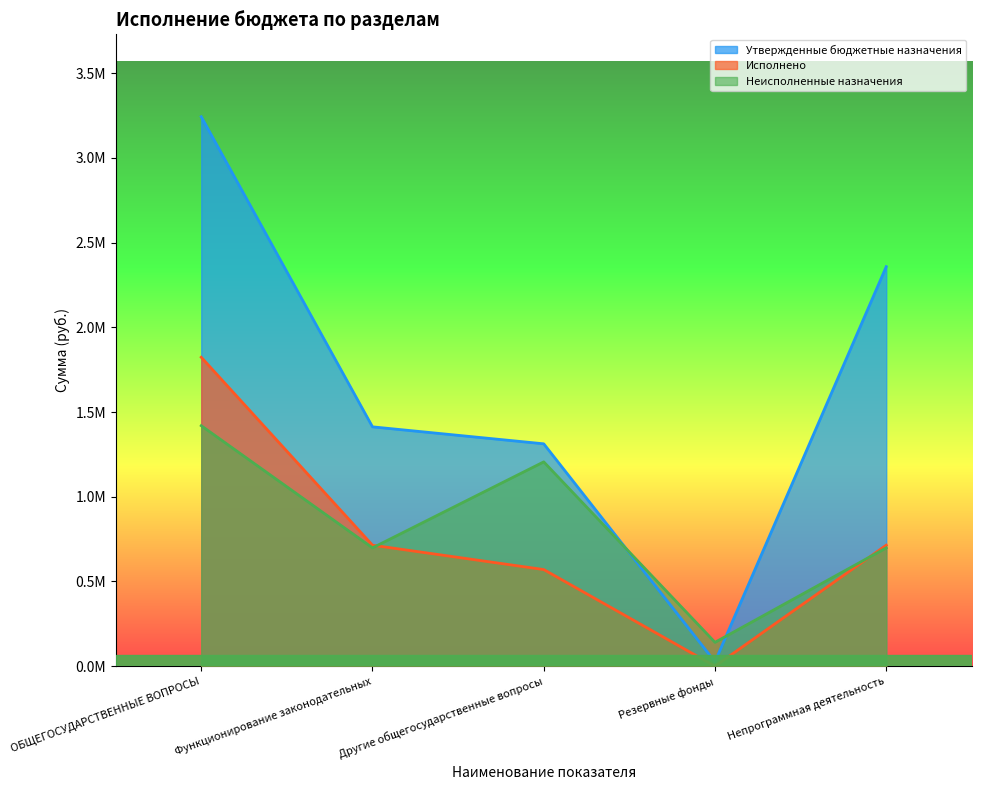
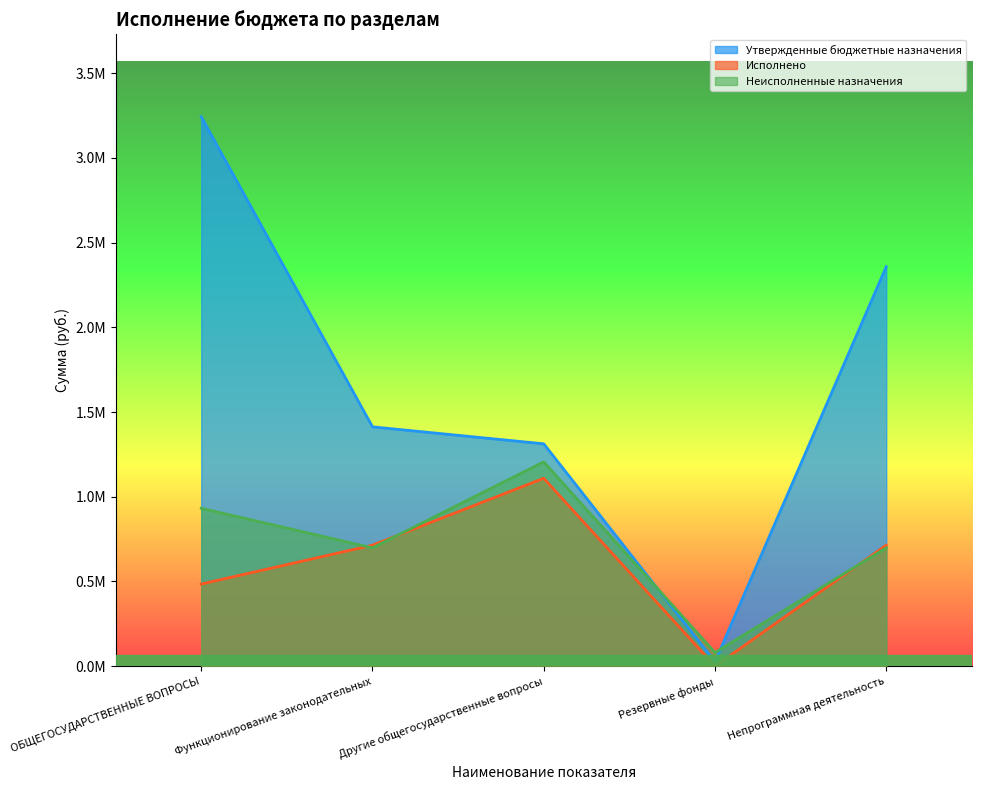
Исполнено, ОБЩЕГОСУДАРСТВЕННЫЕ ВОПРОСЫ: 1820000 -> 480000
Неисполненные назначения, ОБЩЕГОСУДАРСТВЕННЫЕ ВОПРОСЫ: 1420000 -> 930000
Исполнено, Другие общегосударственные вопросы: 570000 -> 1110000
Неисполненные назначения, Резервные фонды: 140000 -> 80000
